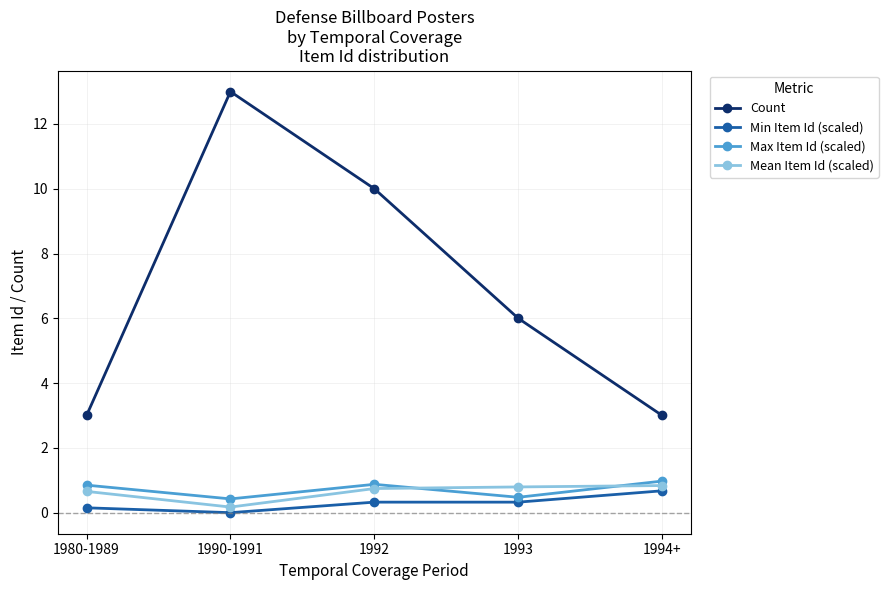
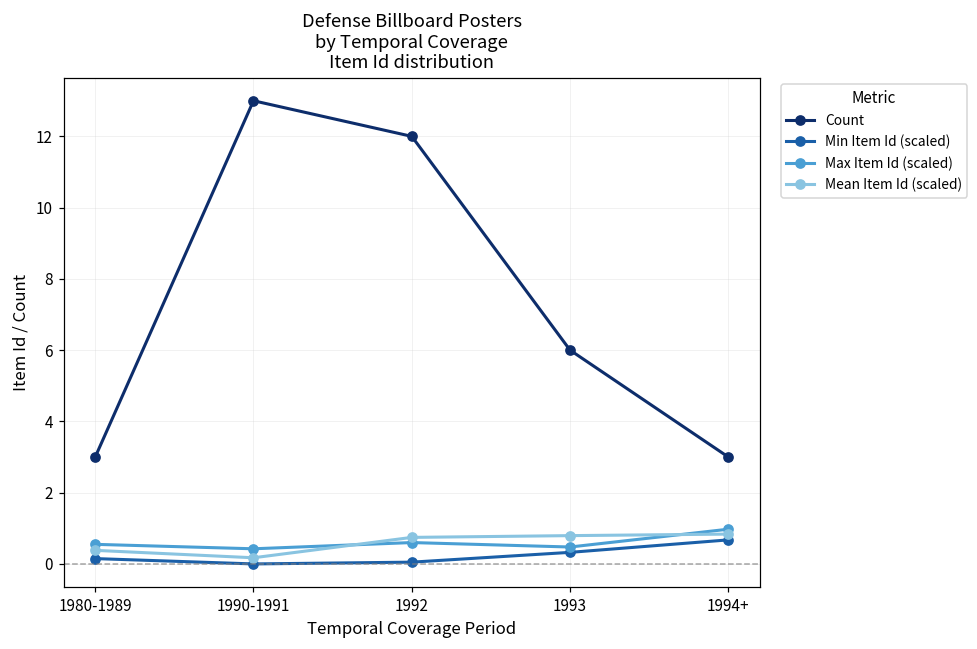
Max Item Id (scaled), 1980-1989: 0.9 -> 0.6
Mean Item Id (scaled), 1980-1989: 0.7 -> 0.4
Count, 1992: 10 -> 12
Min Item Id (scaled), 1992: 0.3 -> 0.1
Max Item Id (scaled), 1992: 0.9 -> 0.6
